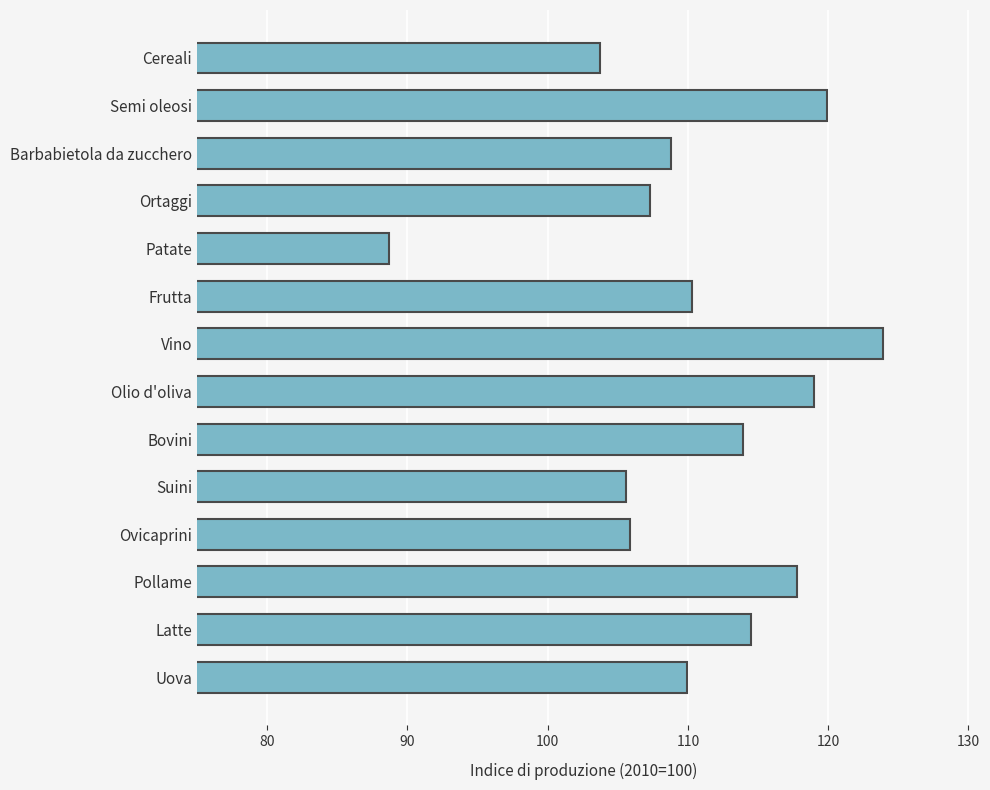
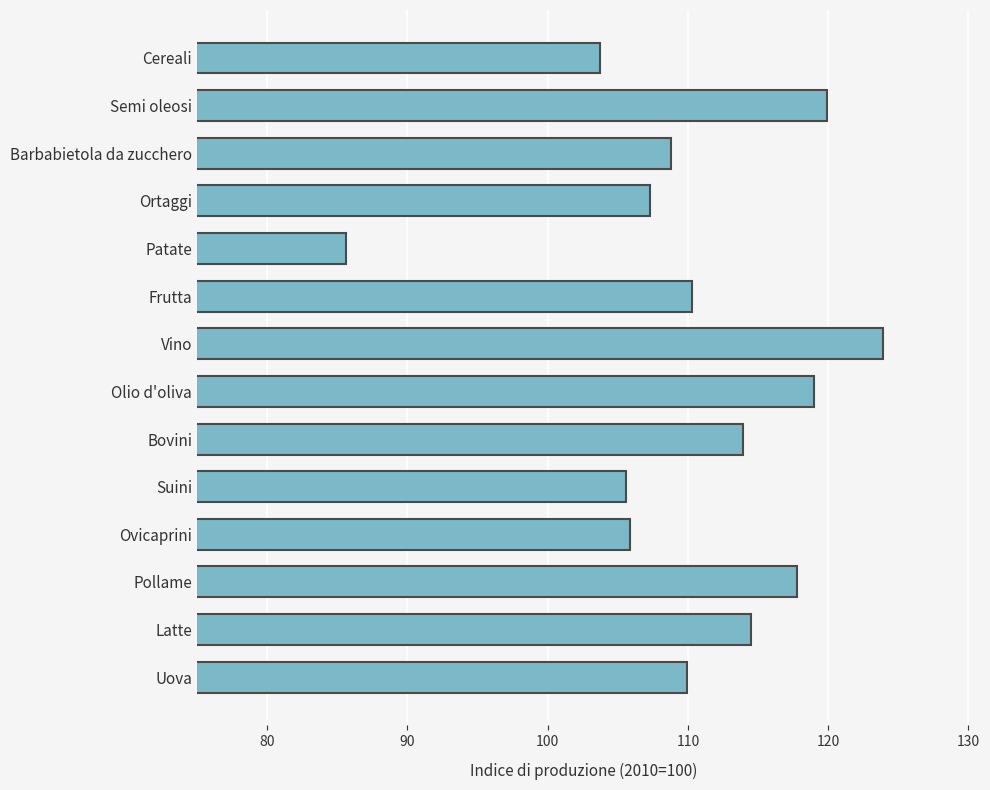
Patate: 88.7 -> 85.6
